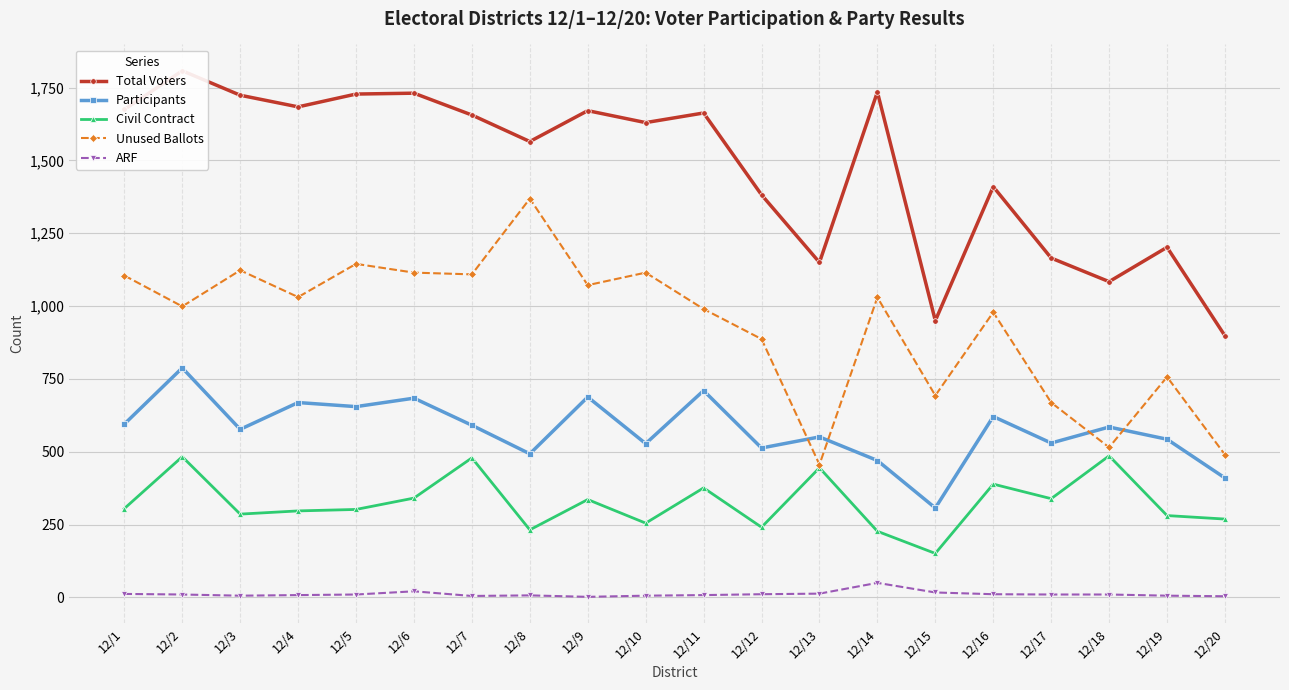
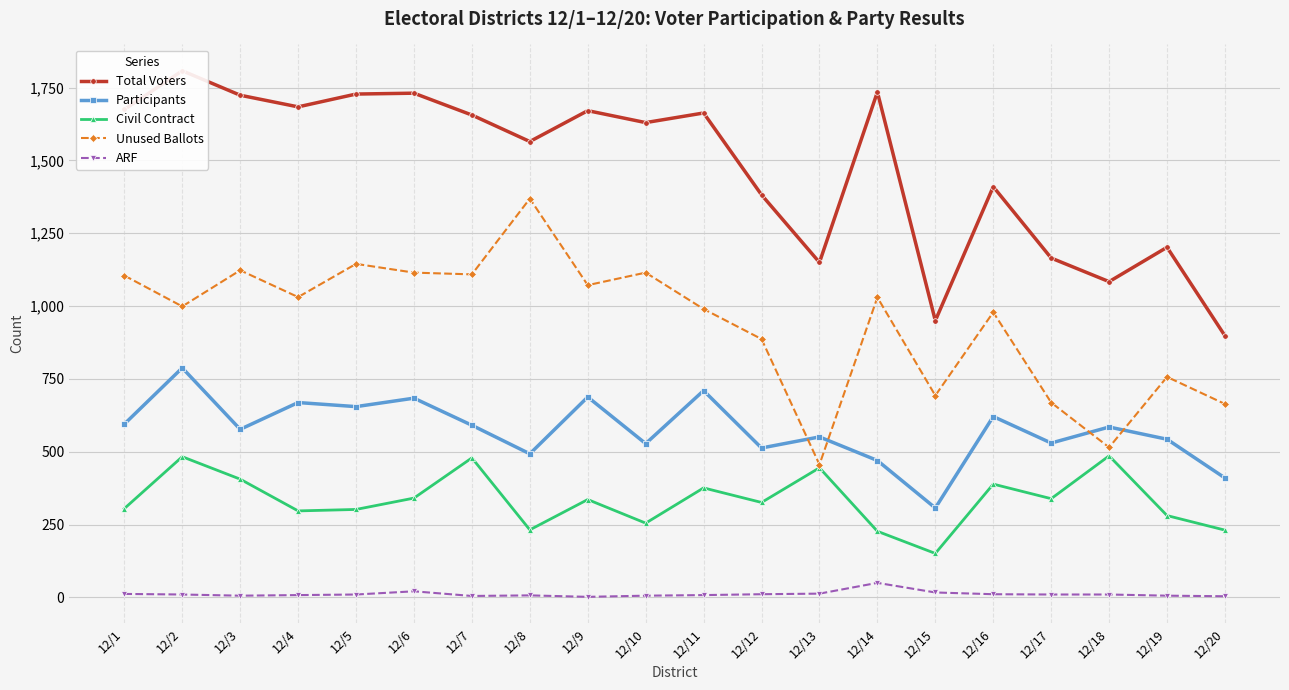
Civil Contract, 12/3: 290 -> 410
Civil Contract, 12/12: 240 -> 330
Civil Contract, 12/20: 270 -> 230
Unused Ballots, 12/20: 490 -> 660
